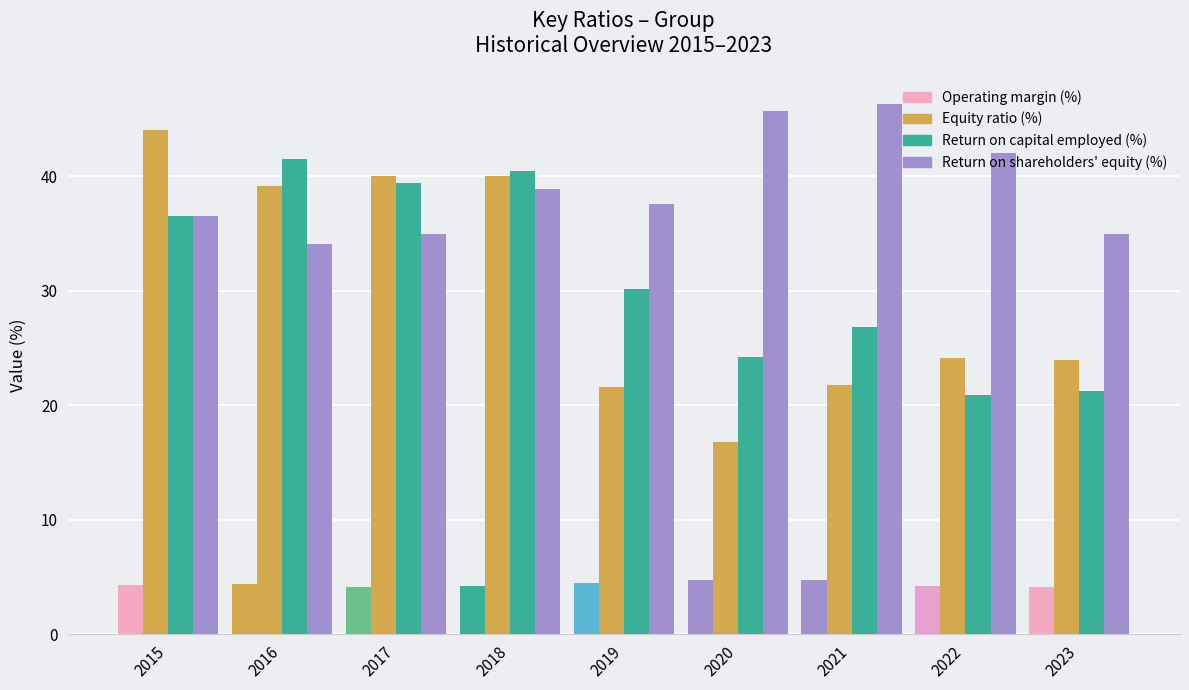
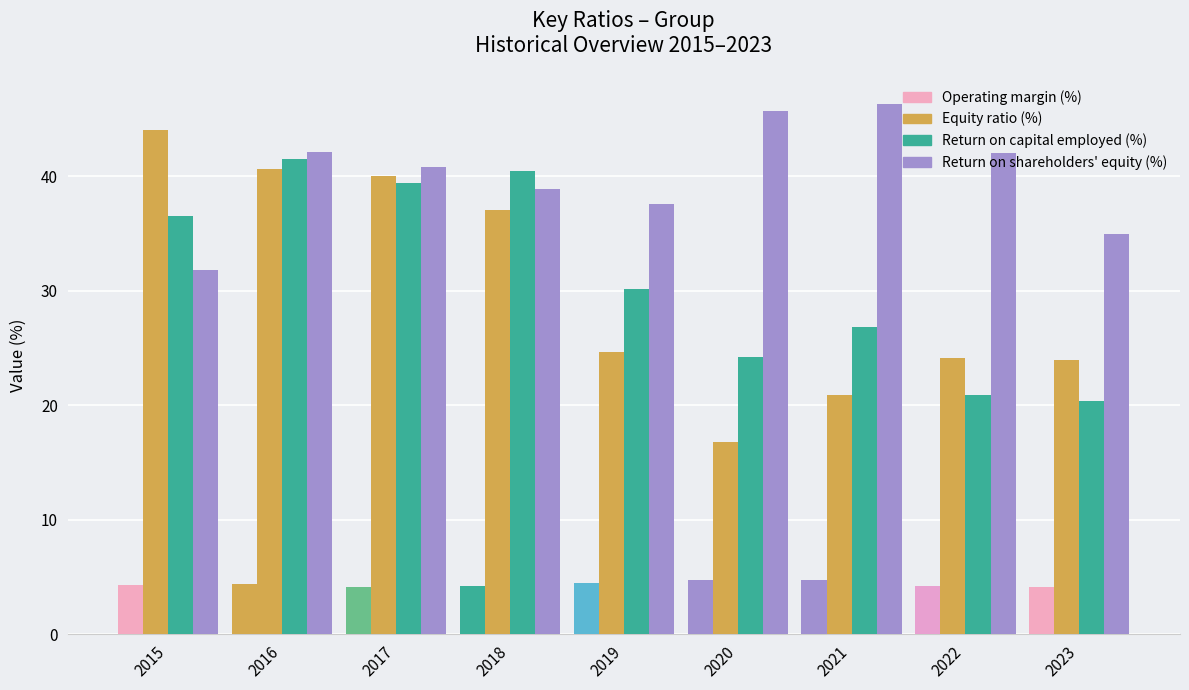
Return on shareholders' equity (%), 2015: 36.5 -> 31.8
Equity ratio (%), 2016: 39.1 -> 40.6
Return on shareholders' equity (%), 2016: 34.1 -> 42.1
Return on shareholders' equity (%), 2017: 34.9 -> 40.8
Equity ratio (%), 2018: 40 -> 37
Equity ratio (%), 2019: 21.6 -> 24.6
Equity ratio (%), 2021: 21.8 -> 20.9
Return on capital employed (%), 2023: 21.3 -> 20.3
